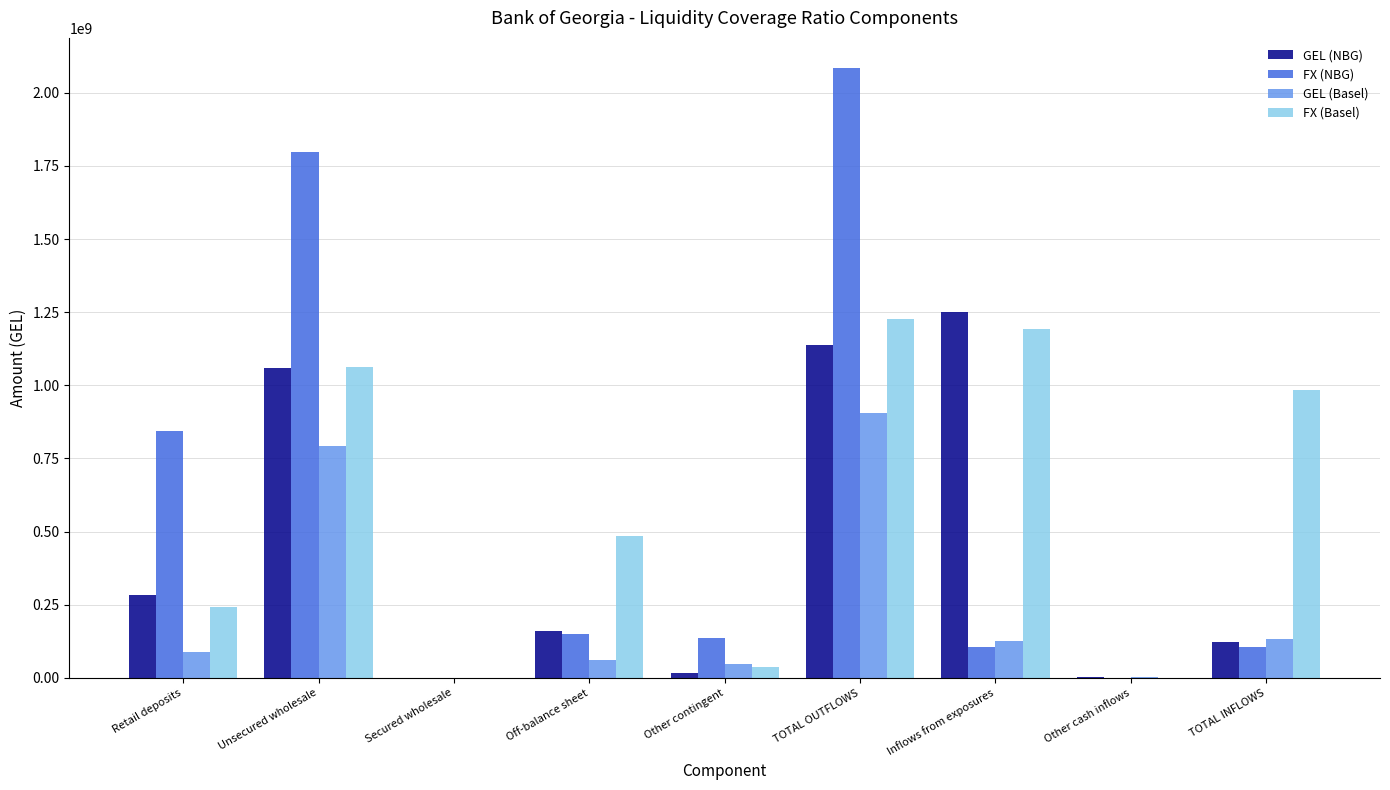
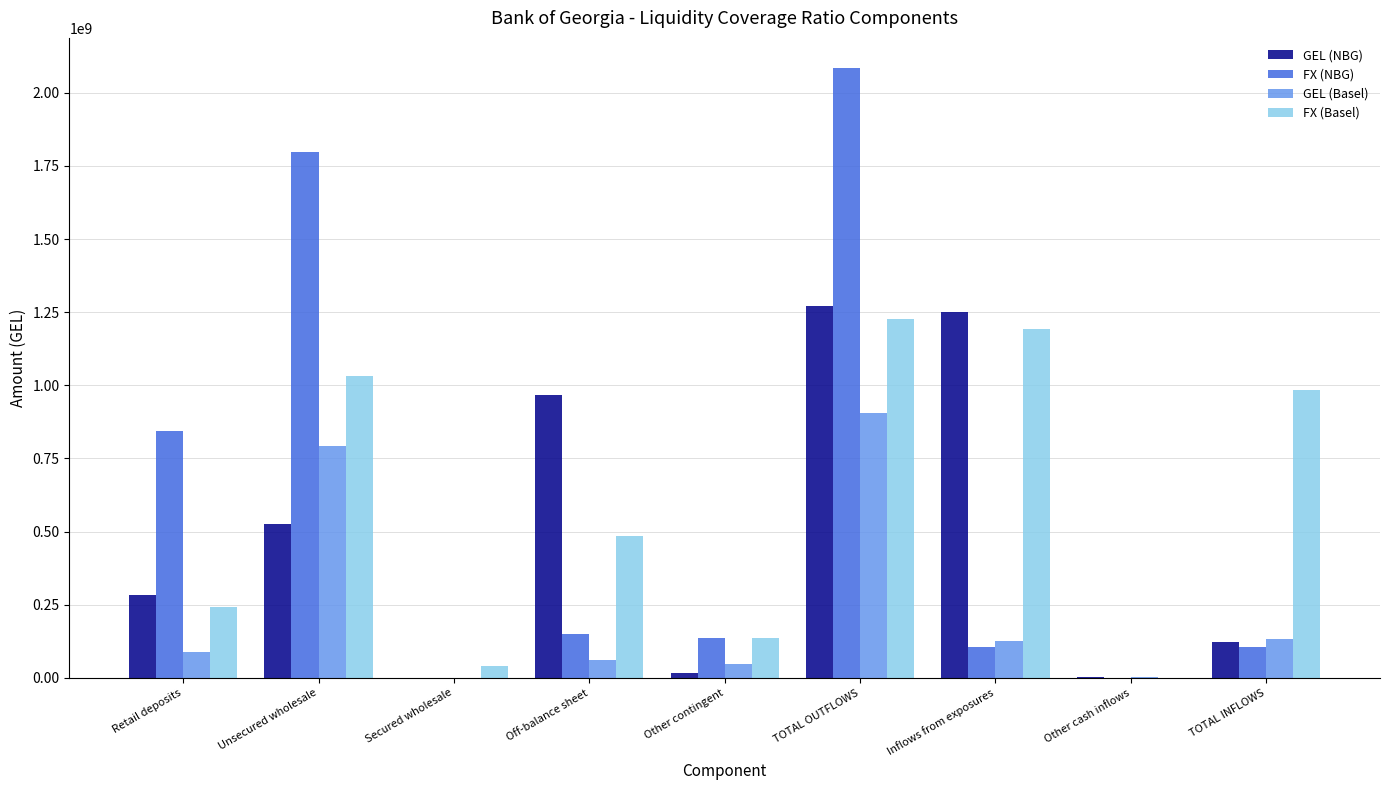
GEL (NBG), Unsecured wholesale: 1060000000 -> 530000000
FX (Basel), Unsecured wholesale: 1060000000 -> 1030000000
FX (Basel), Secured wholesale: 0 -> 40000000
GEL (NBG), Off-balance sheet: 160000000 -> 970000000
FX (Basel), Other contingent: 40000000 -> 140000000
GEL (NBG), TOTAL OUTFLOWS: 1140000000 -> 1270000000
